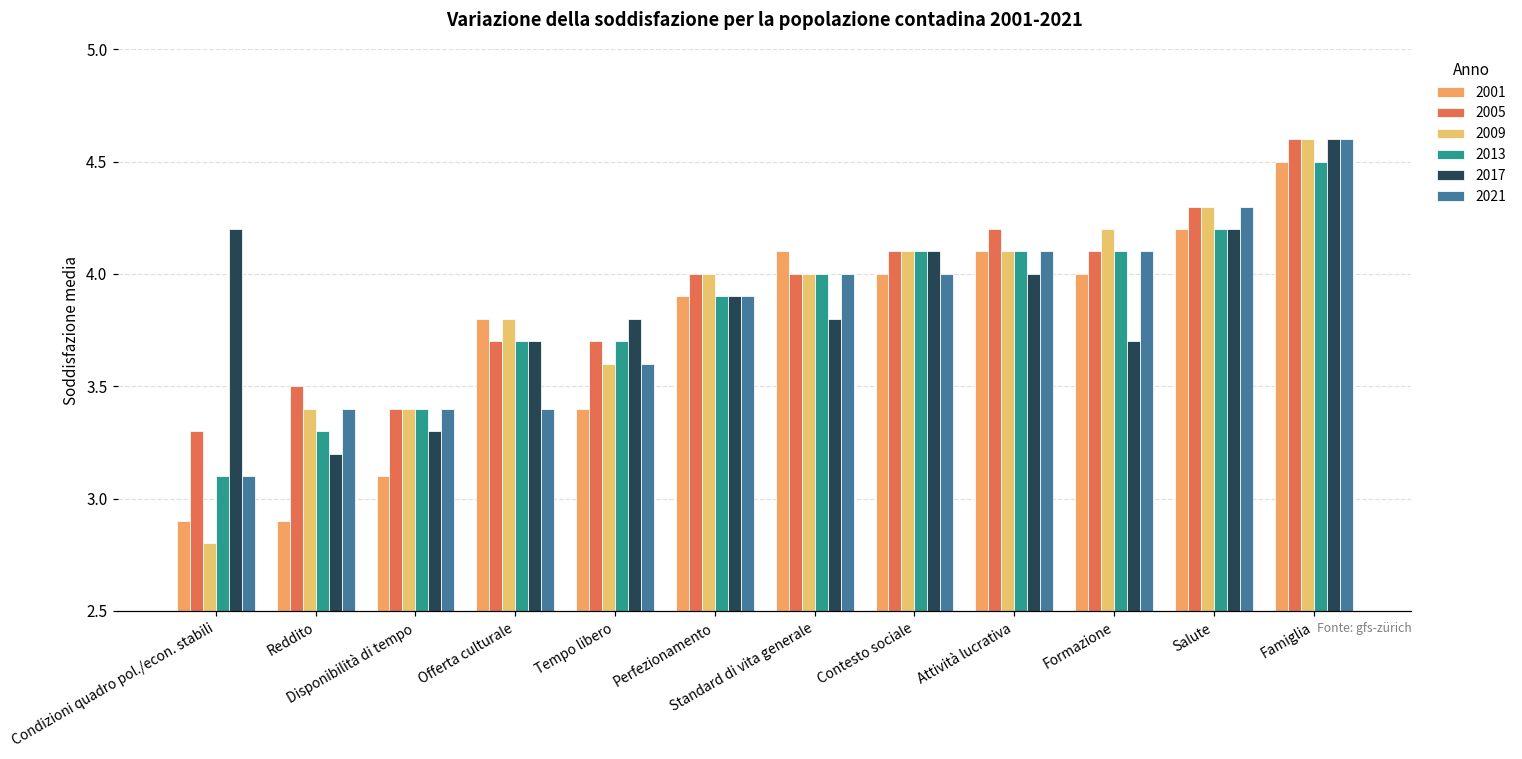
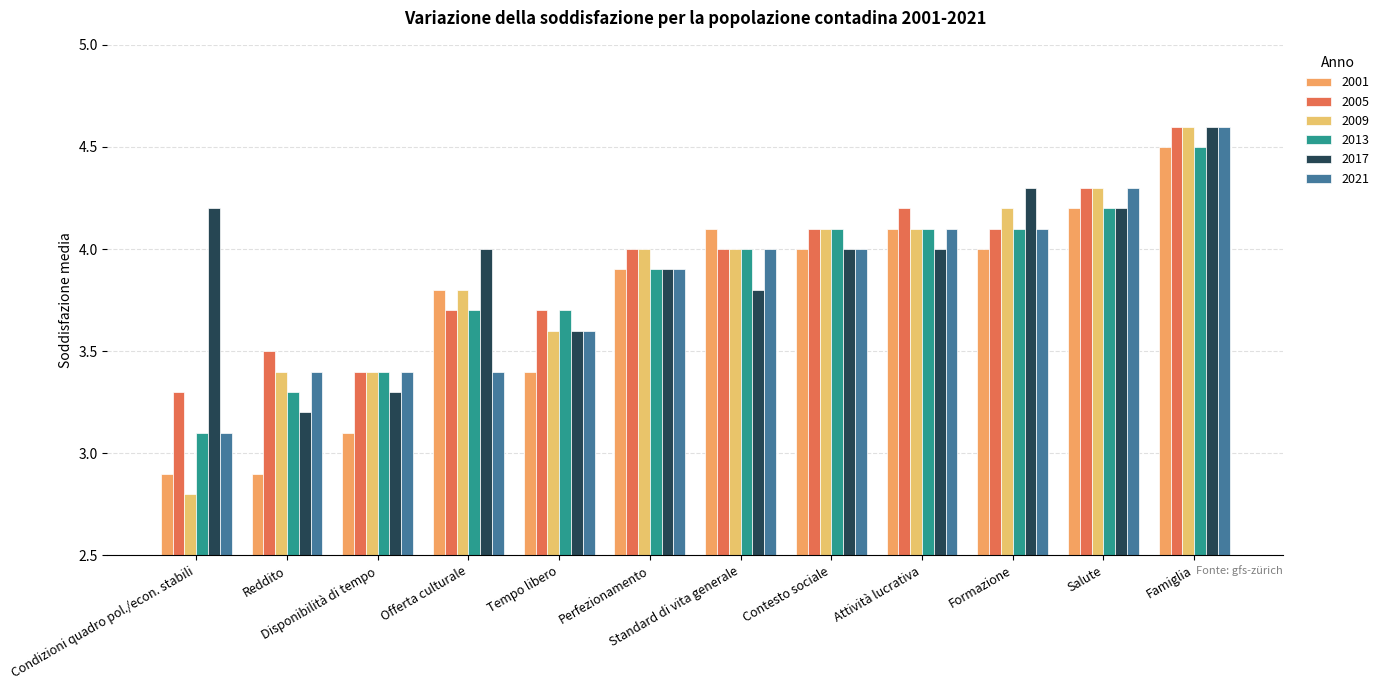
2017, Offerta culturale: 3.7 -> 4.0
2017, Tempo libero: 3.8 -> 3.6
2017, Contesto sociale: 4.1 -> 4.0
2017, Formazione: 3.7 -> 4.3
